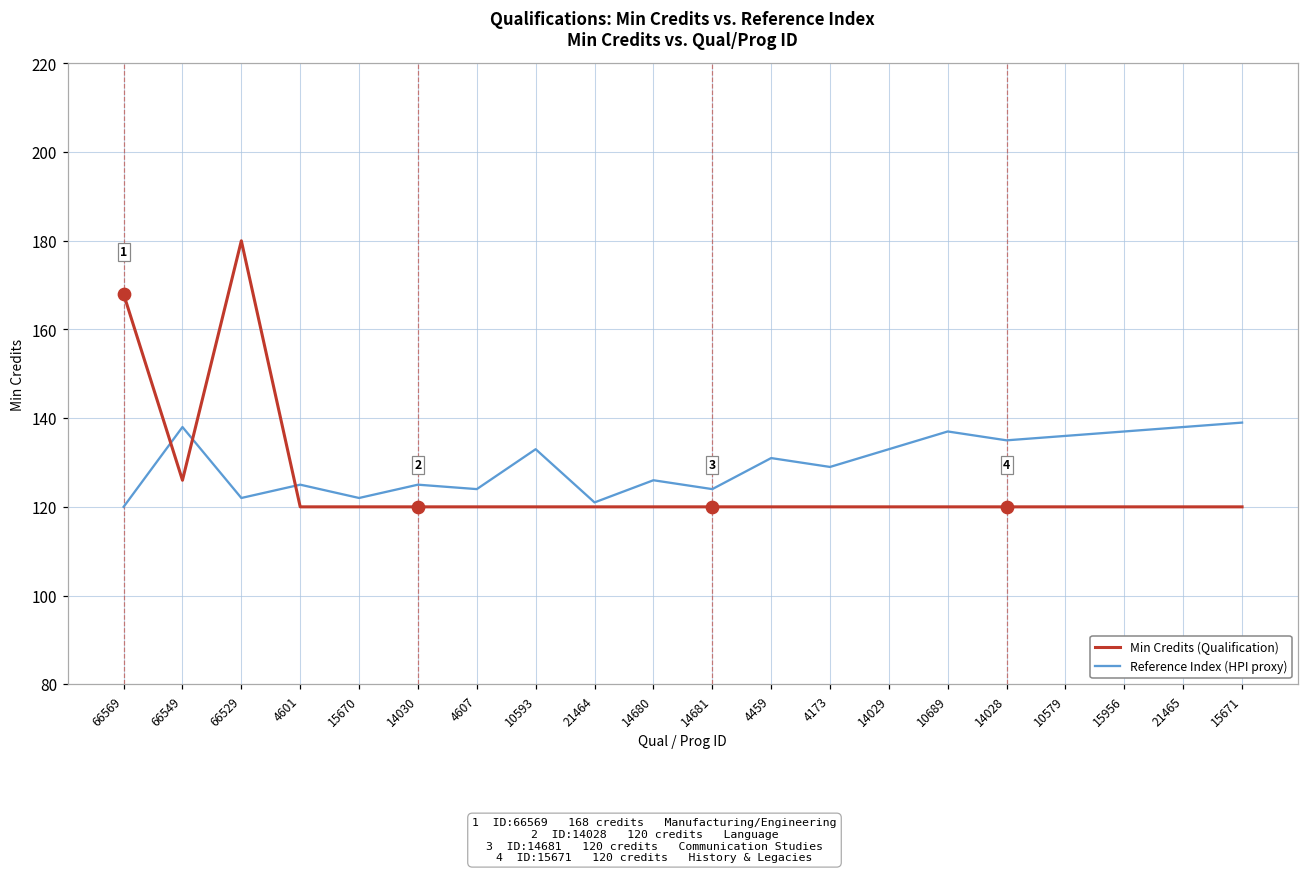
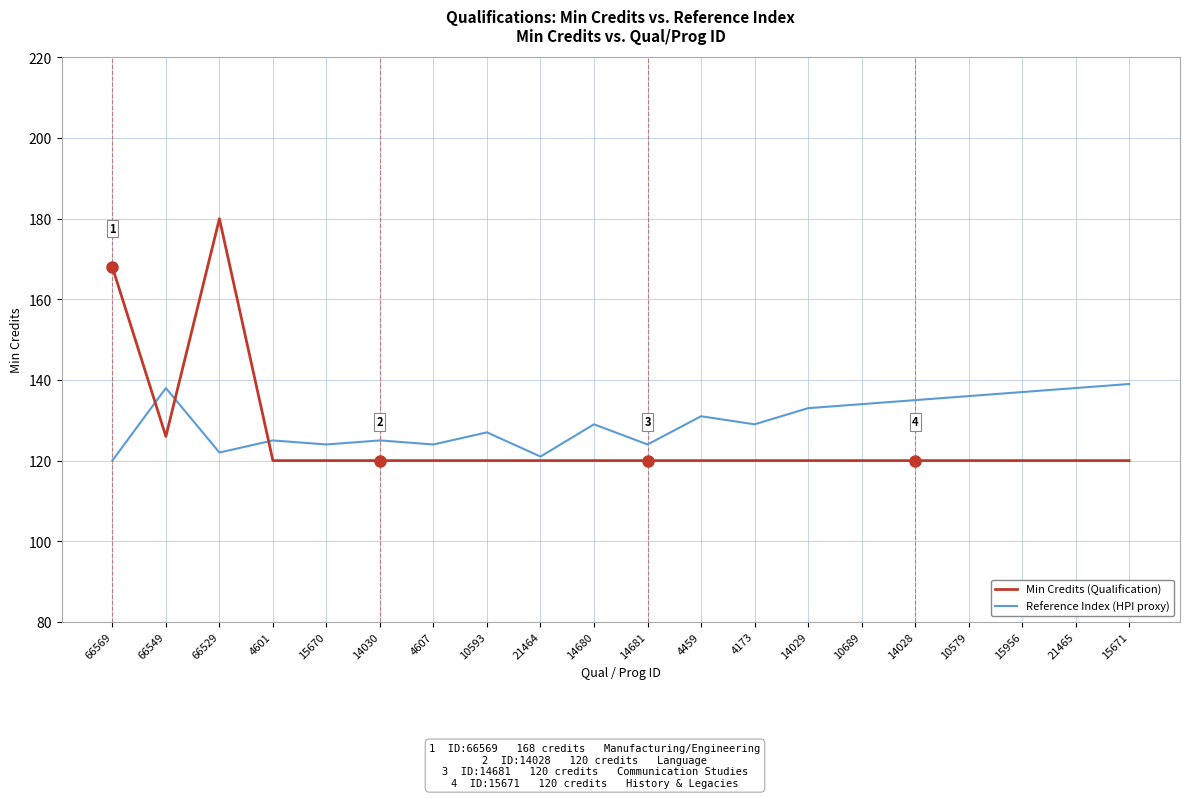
Reference Index (HPI proxy), 15670: 122 -> 124
Reference Index (HPI proxy), 10593: 133 -> 127
Reference Index (HPI proxy), 14680: 126 -> 129
Reference Index (HPI proxy), 10689: 137 -> 134
